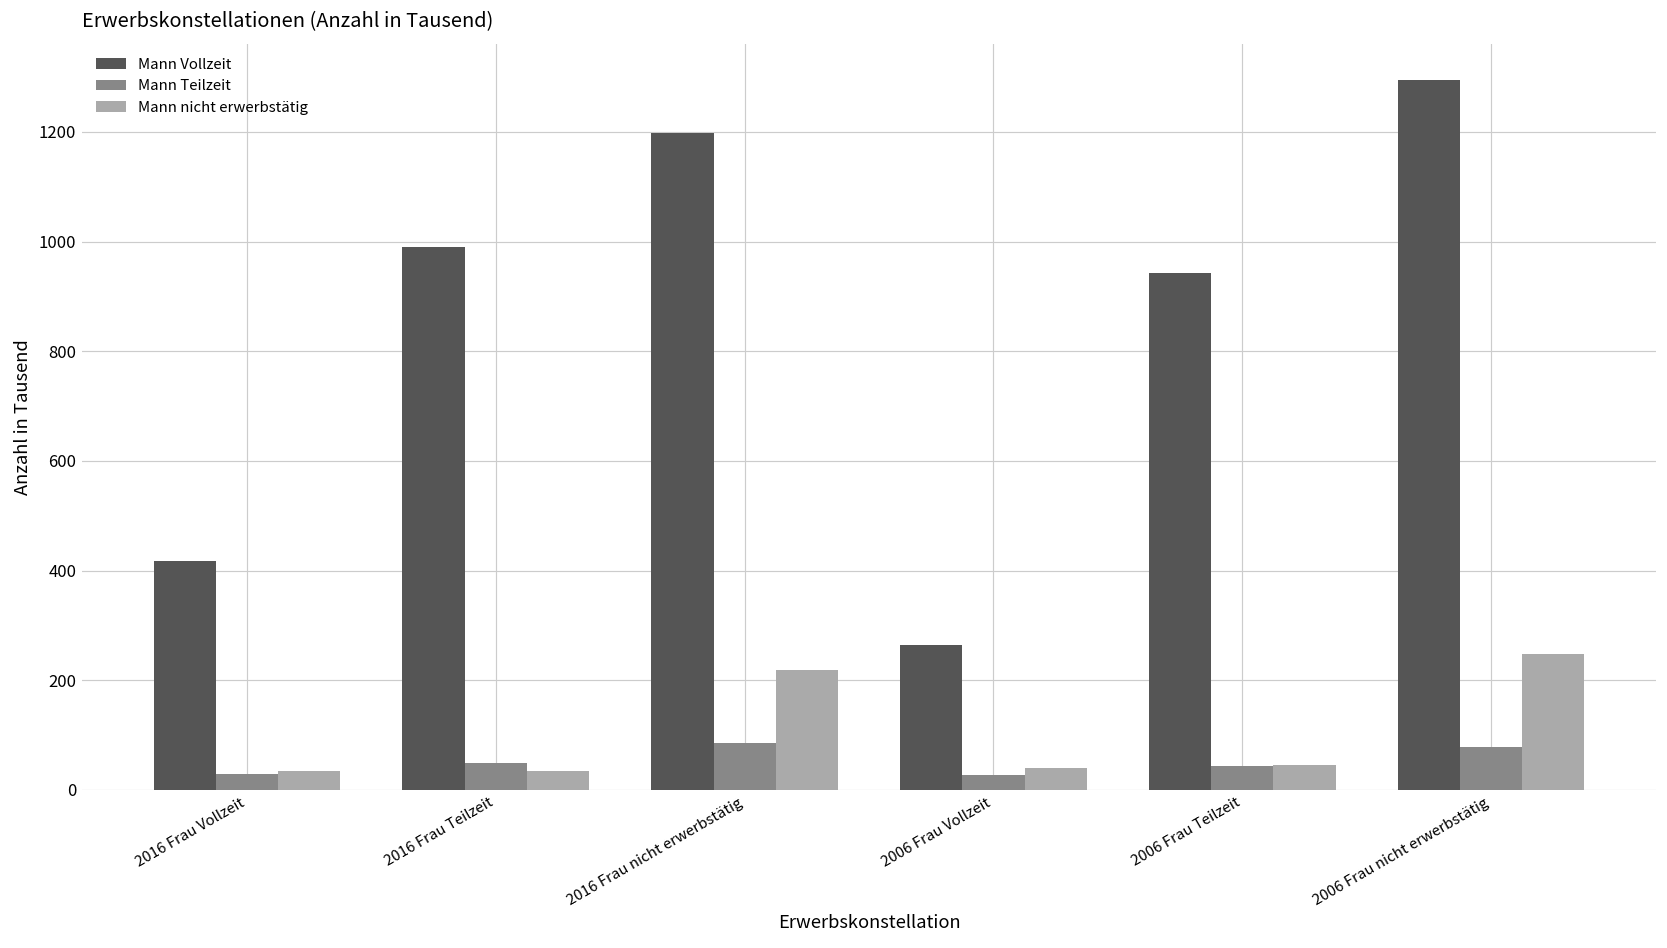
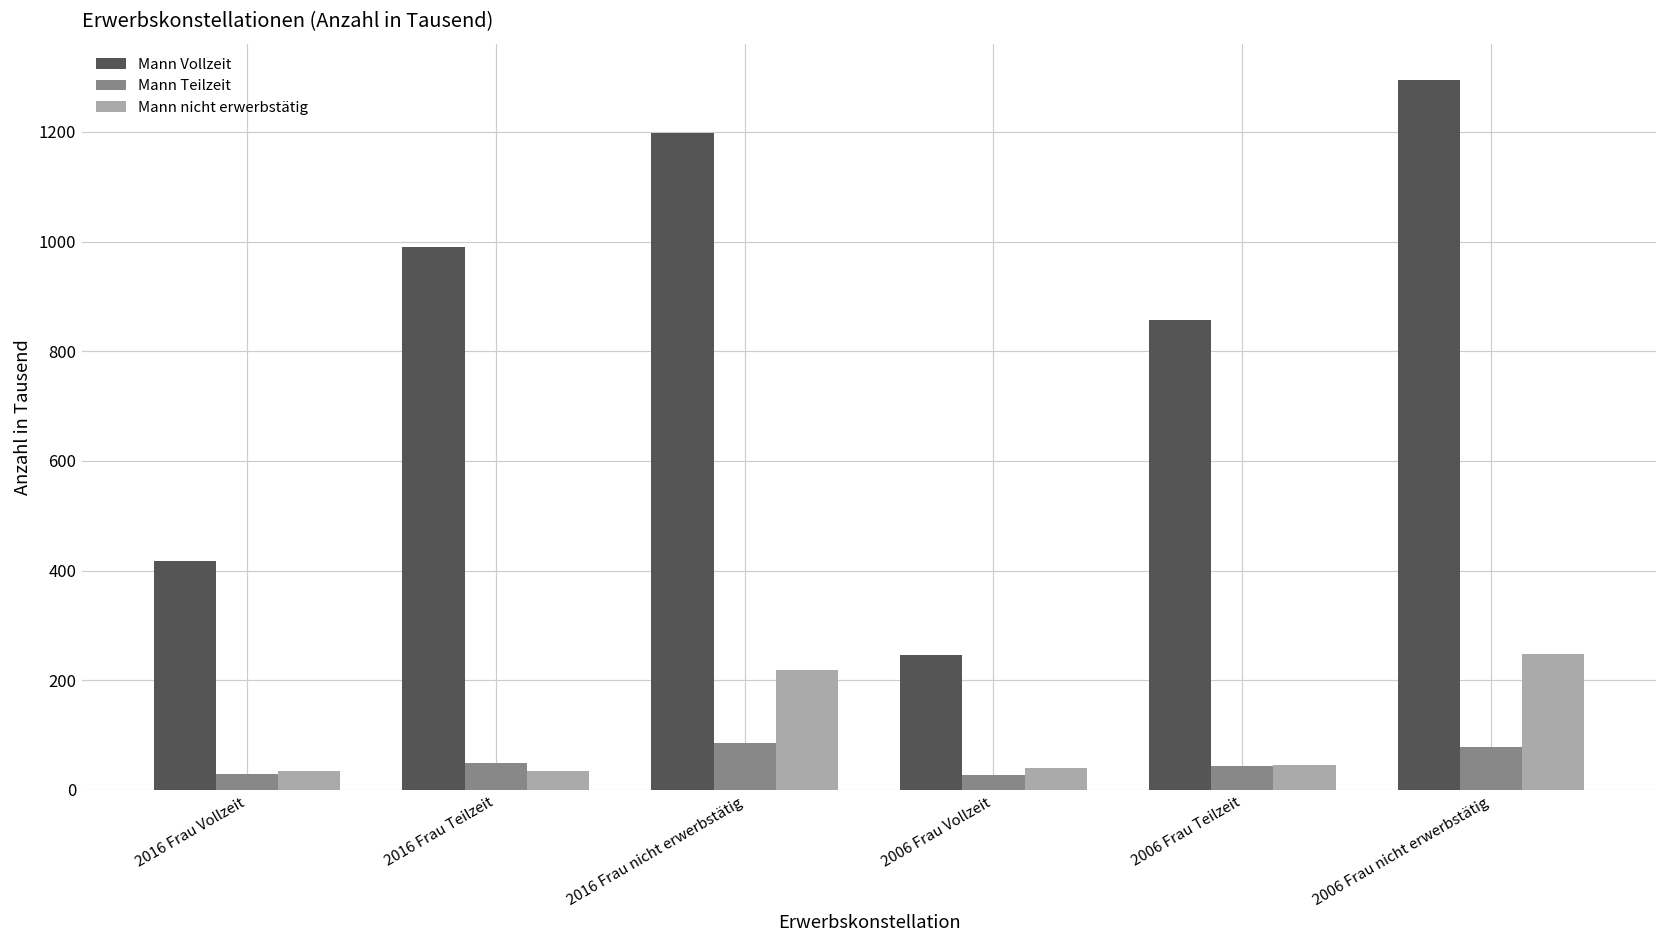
Mann Vollzeit, 2006 Frau Vollzeit: 260 -> 250
Mann Vollzeit, 2006 Frau Teilzeit: 940 -> 860
